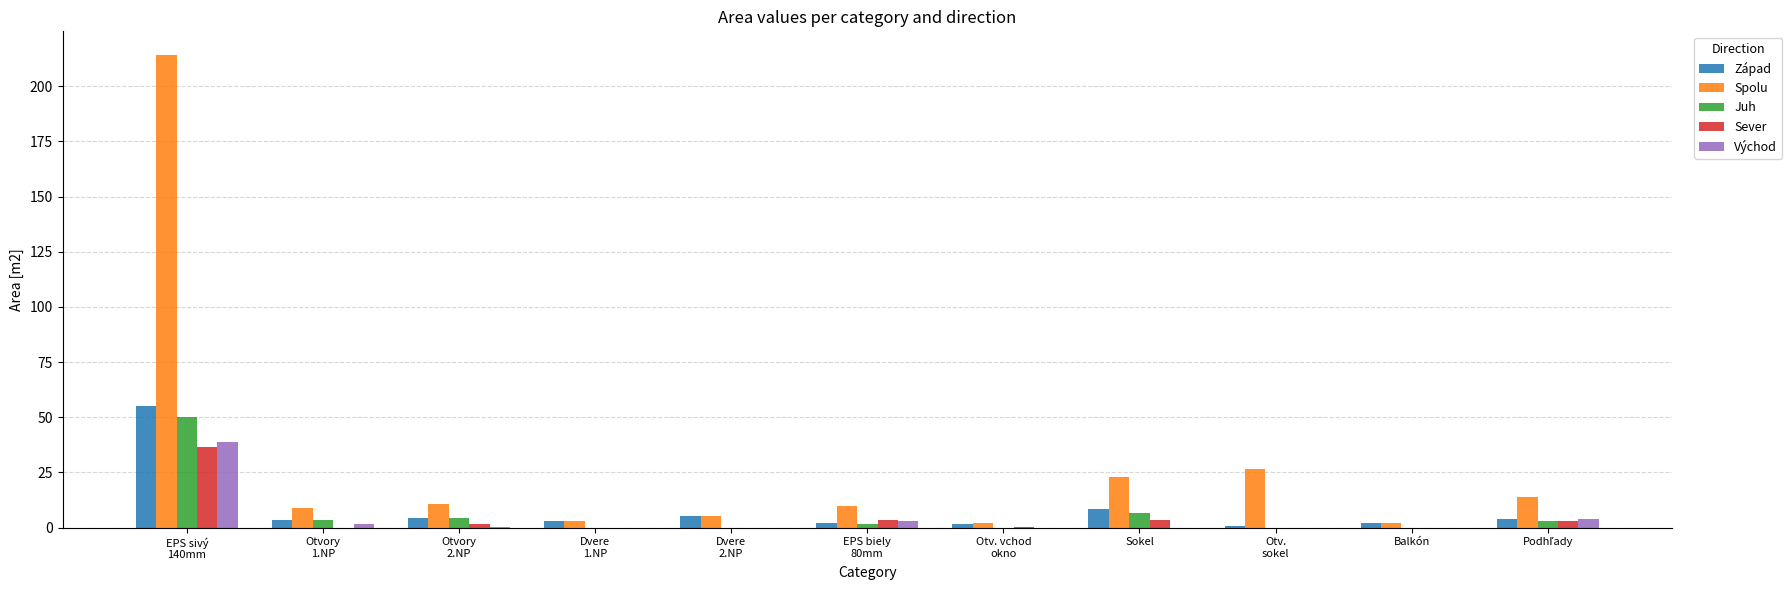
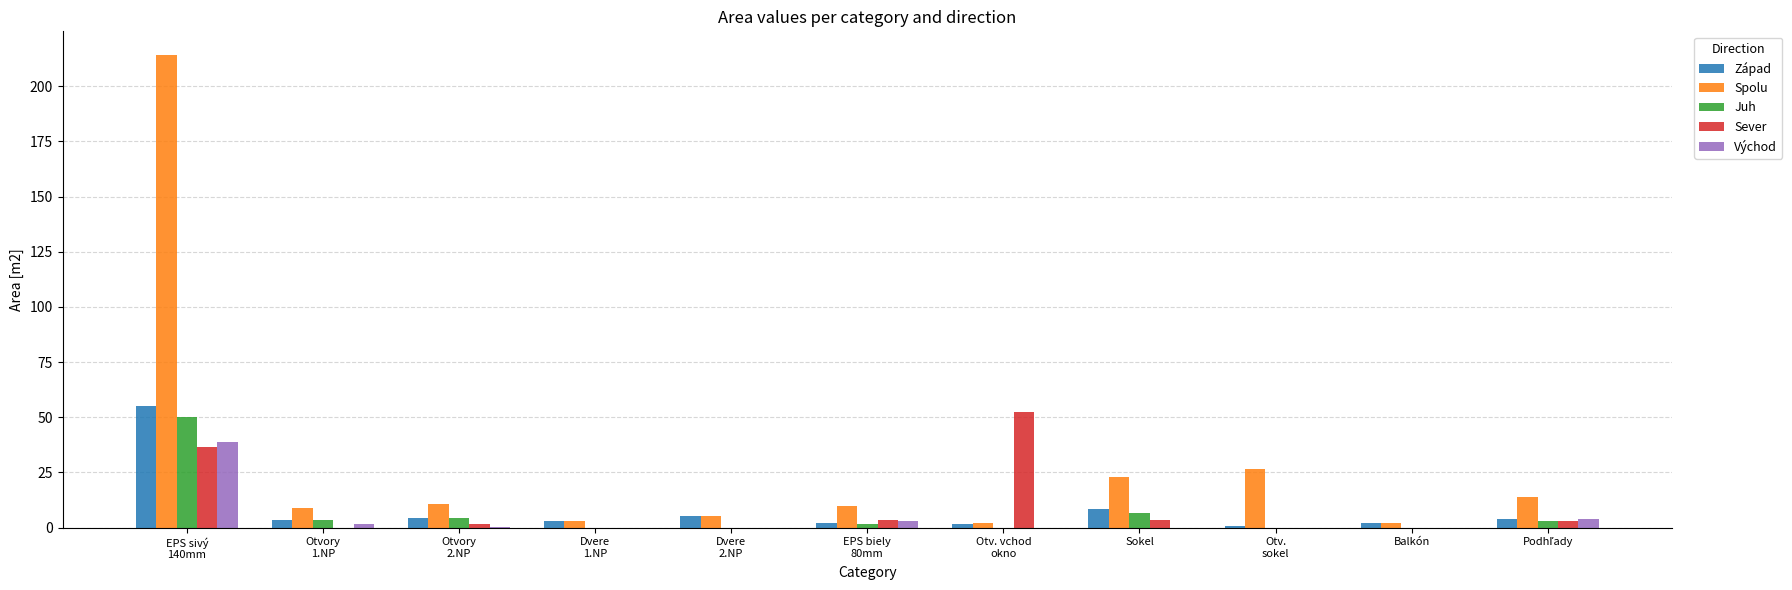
Sever, Otv. vchod okno: 0 -> 53
